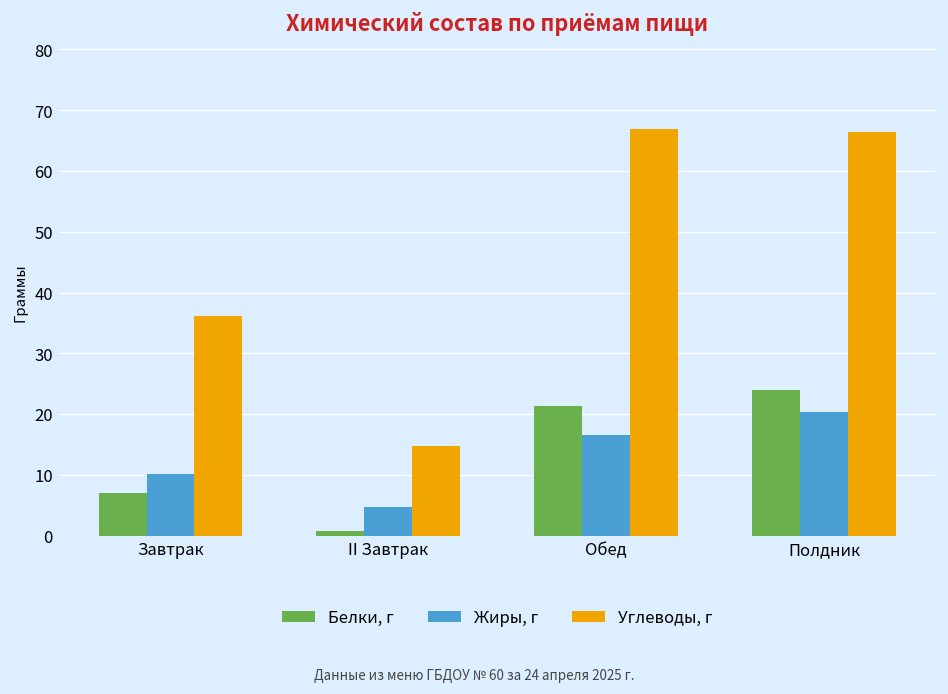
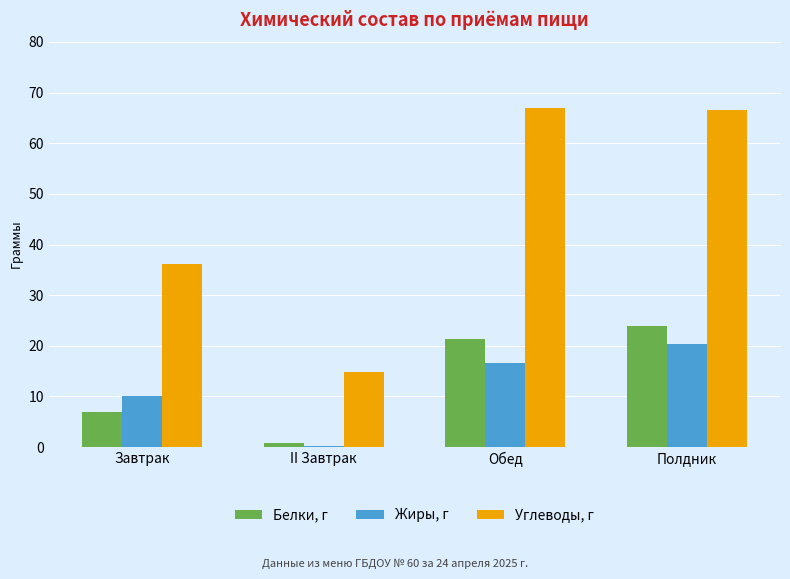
Жиры, г, II Завтрак: 5 -> 0
